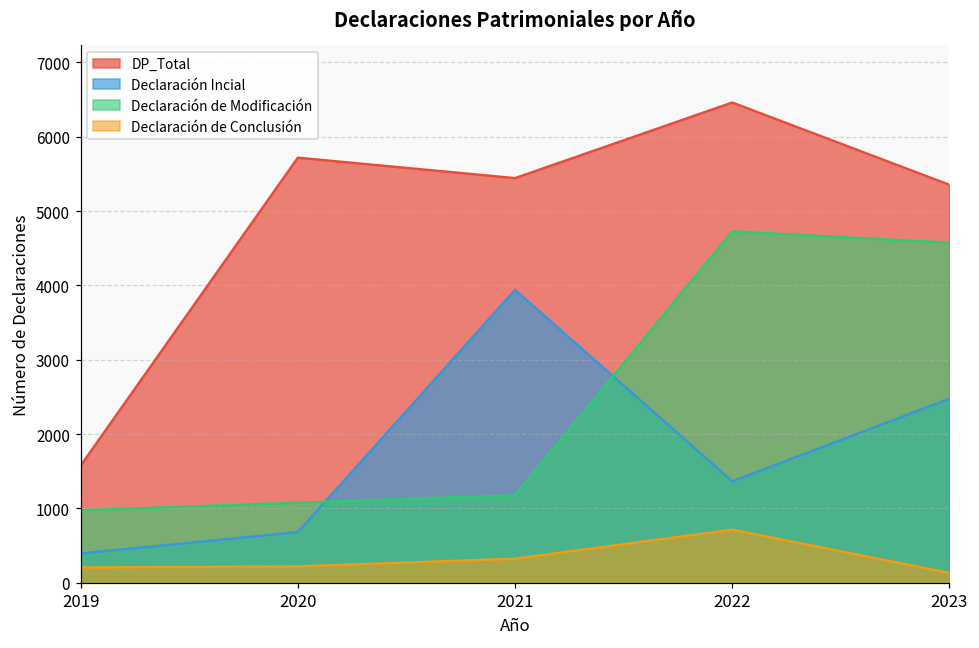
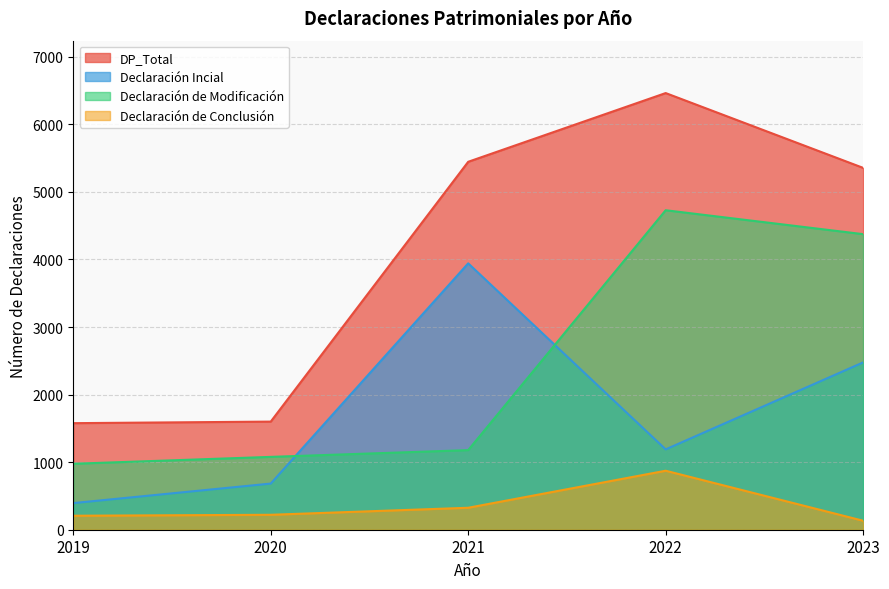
DP_Total, 2020: 5700 -> 1600
Declaración Incial, 2022: 1400 -> 1200
Declaración de Conclusión, 2022: 700 -> 900
Declaración de Modificación, 2023: 4600 -> 4400
